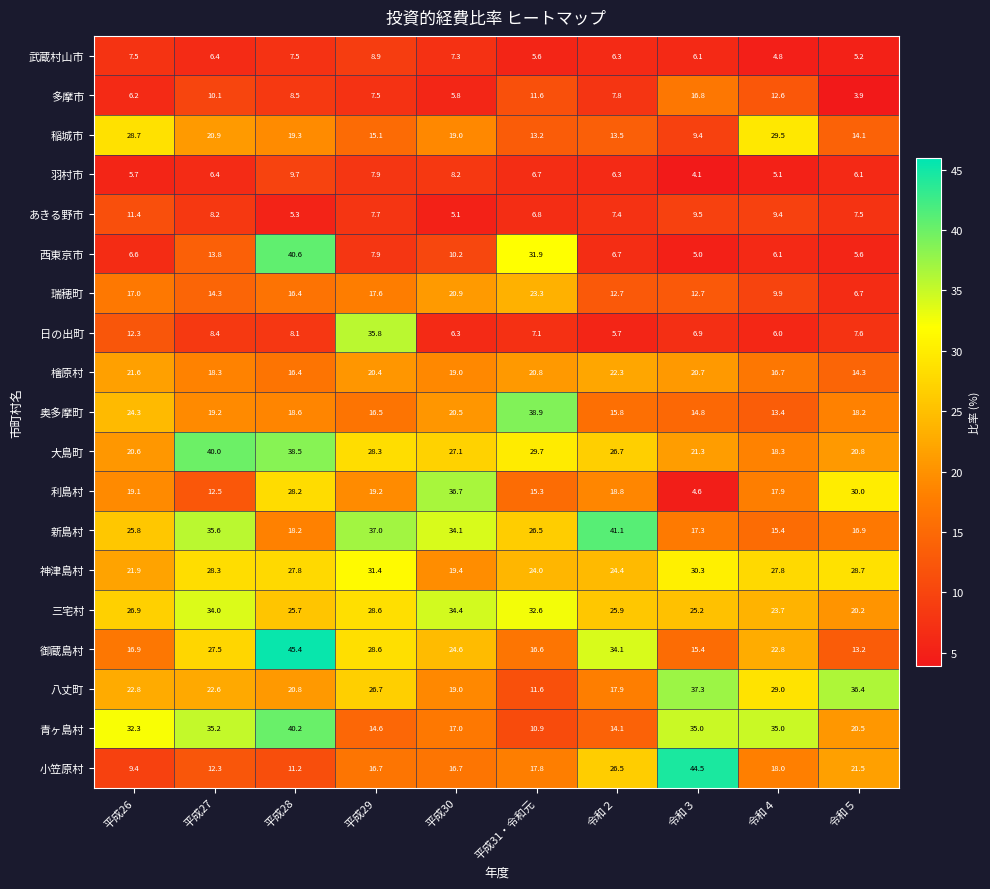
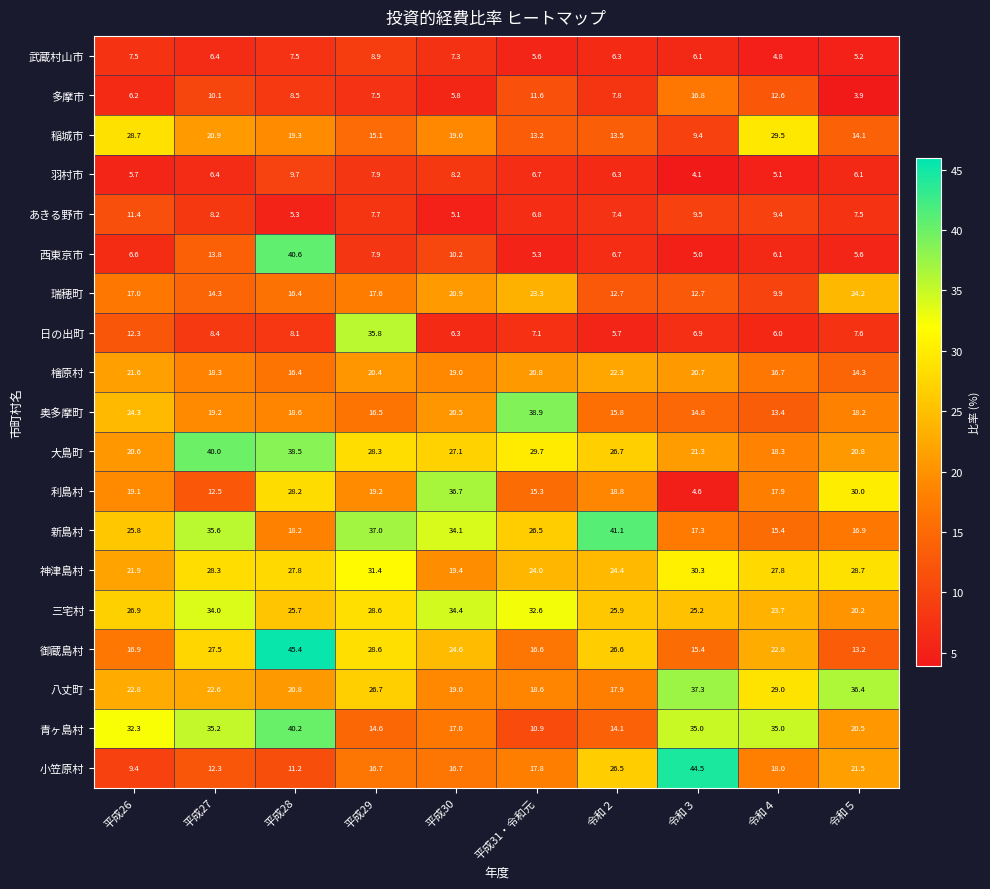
西東京市, 平成31・令和元: 31.9 -> 5.3
瑞穂町, 令和５: 6.7 -> 24.2
御蔵島村, 令和２: 34.1 -> 26.6
八丈町, 平成31・令和元: 11.6 -> 18.6
